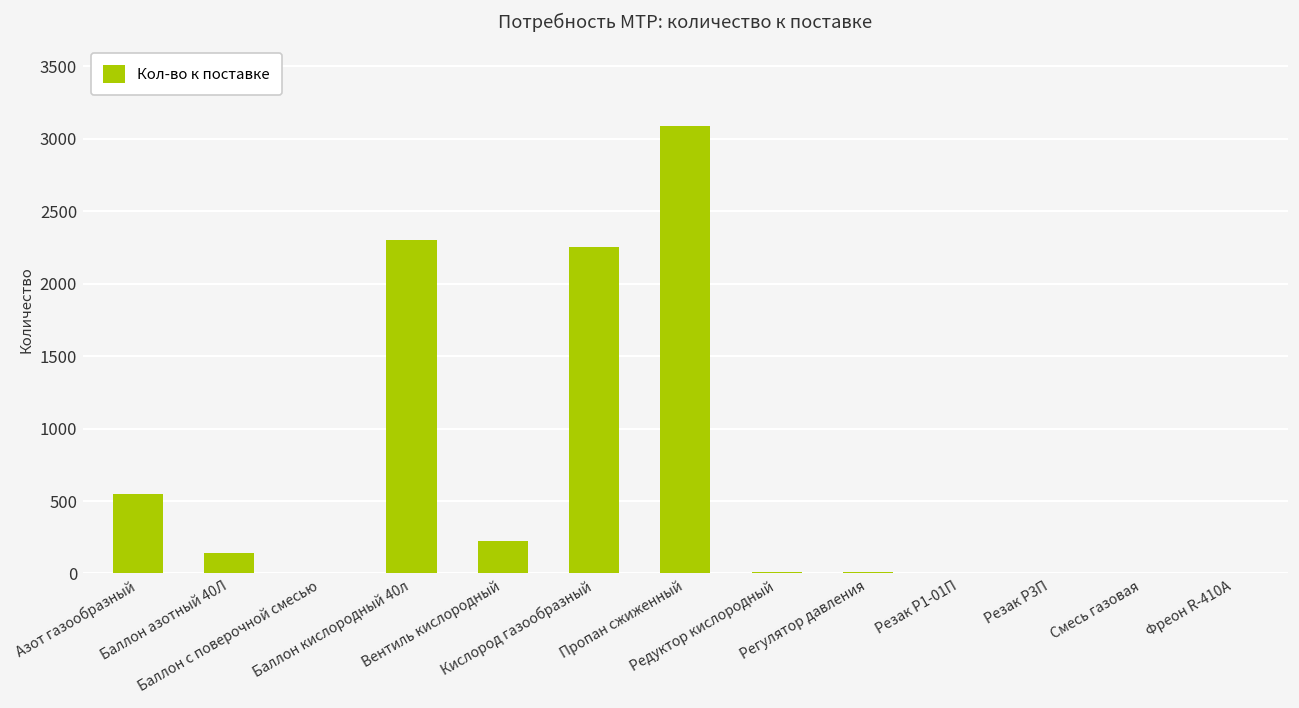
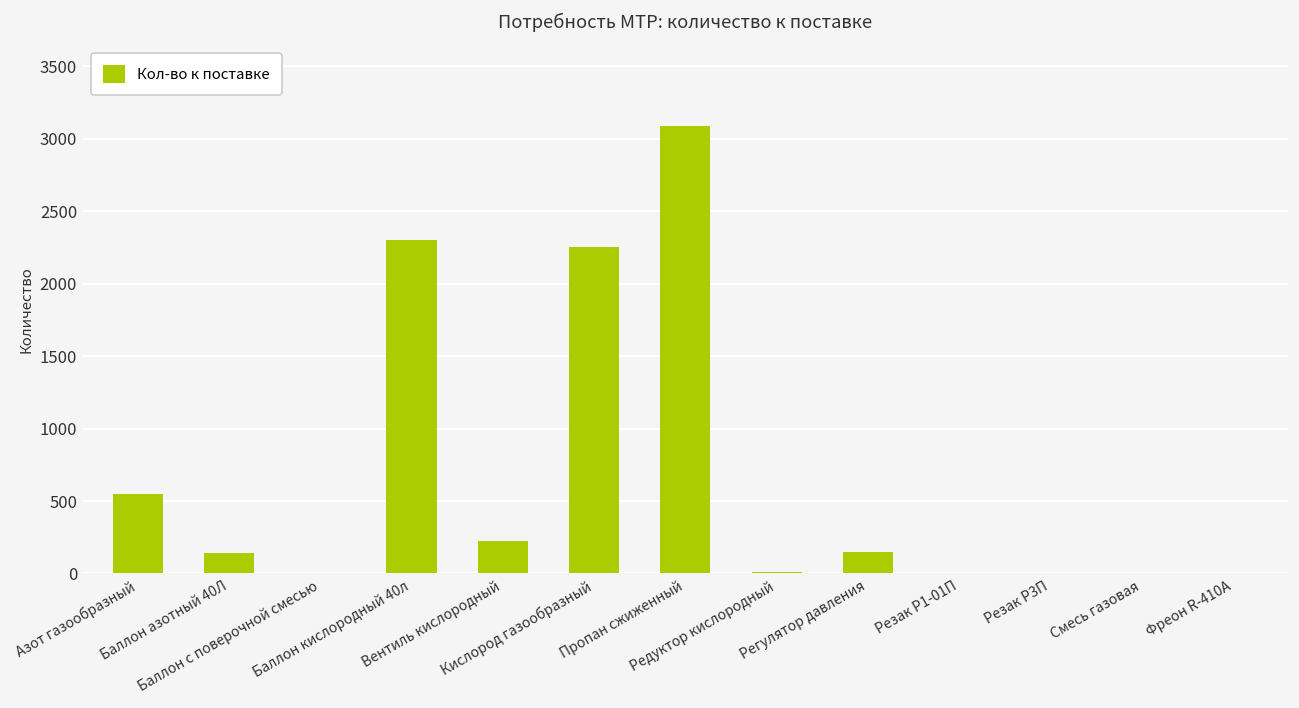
Регулятор давления: 10 -> 150
